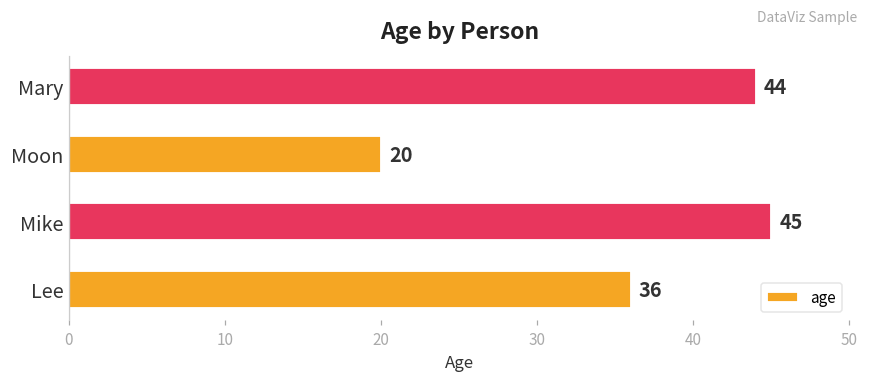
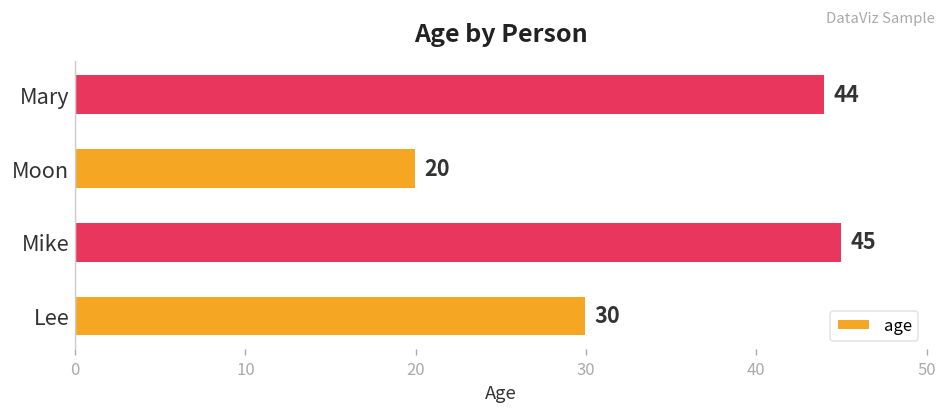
Lee: 36 -> 30
